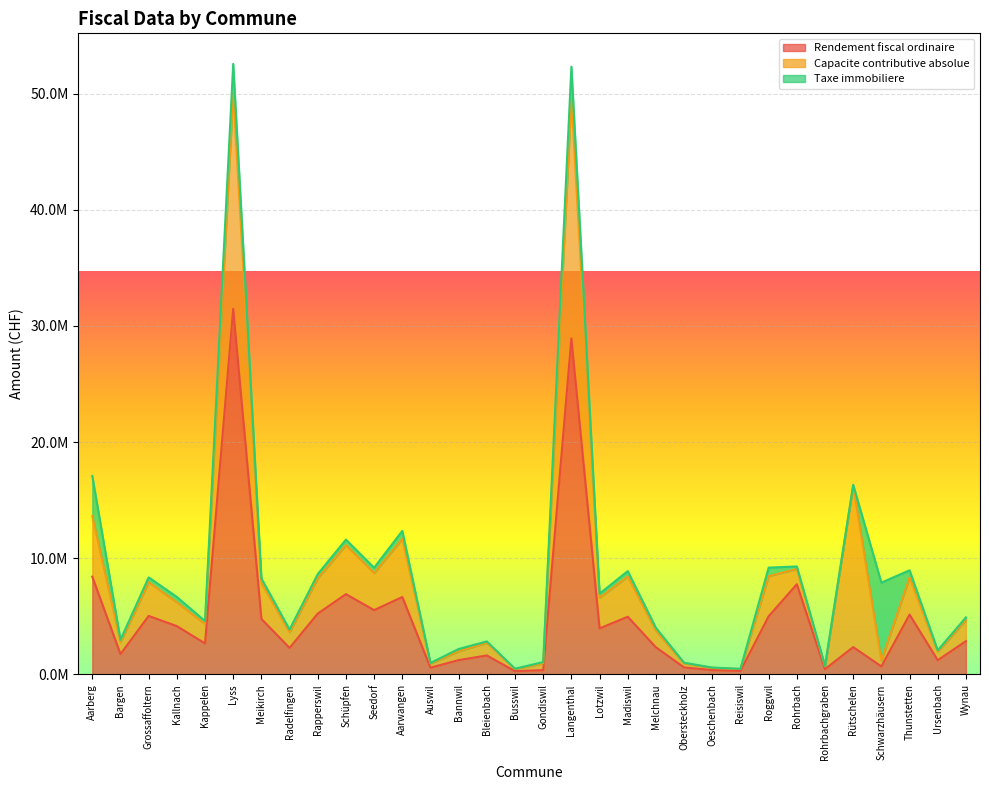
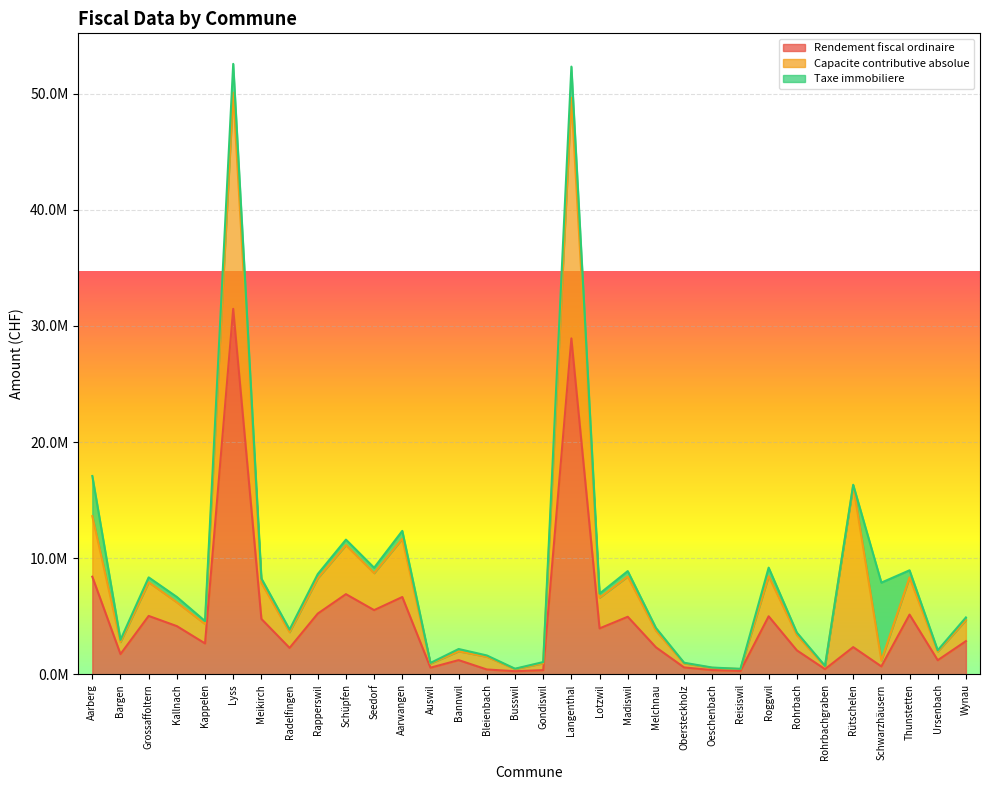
Rendement fiscal ordinaire, Bleienbach: 1600000 -> 400000
Rendement fiscal ordinaire, Rohrbach: 7800000 -> 2100000
